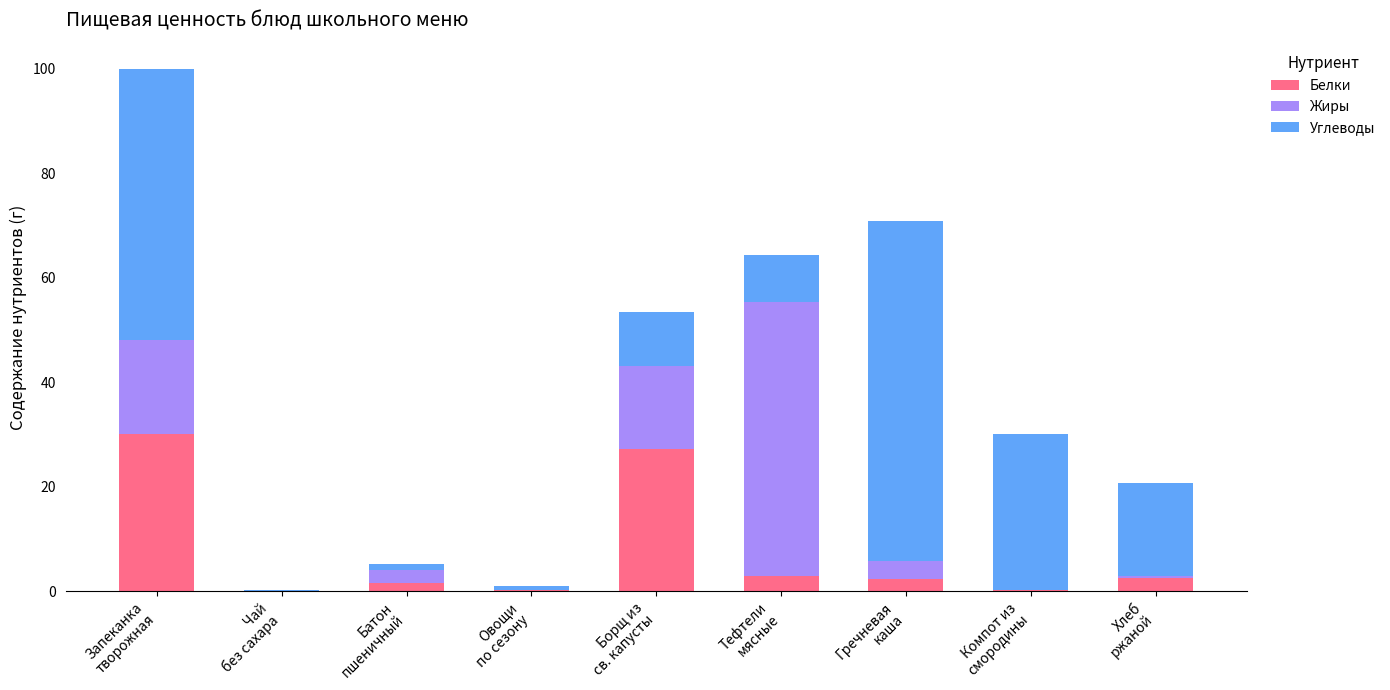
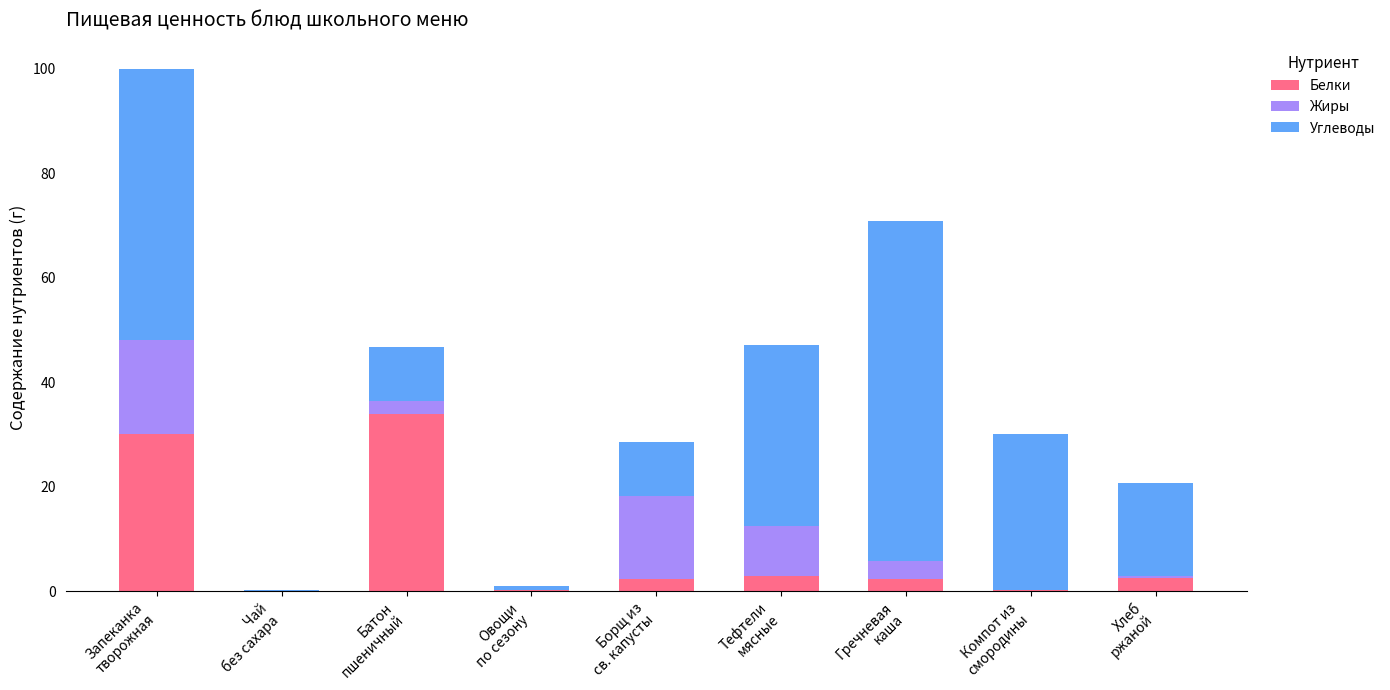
Белки, Батон пшеничный: 2 -> 34
Углеводы, Батон пшеничный: 1 -> 10
Белки, Борщ из св. капусты: 27 -> 2
Жиры, Тефтели мясные: 53 -> 10
Углеводы, Тефтели мясные: 9 -> 35
